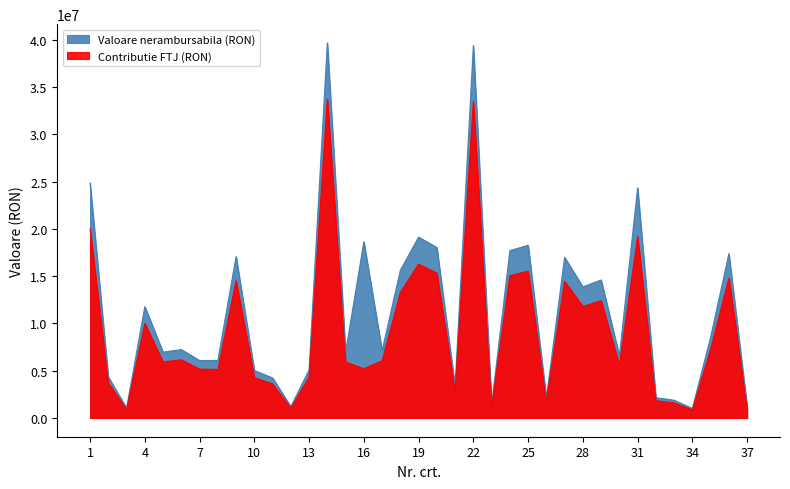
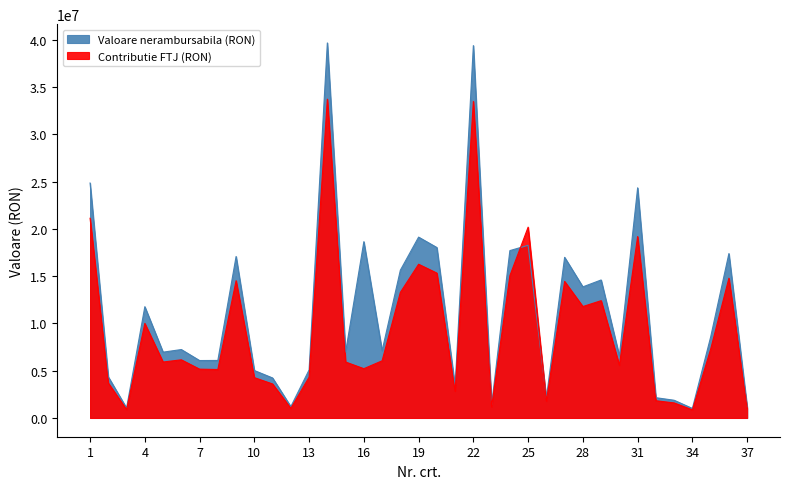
Contributie FTJ (RON), 1: 20000000 -> 21000000
Contributie FTJ (RON), 25: 16000000 -> 20000000
